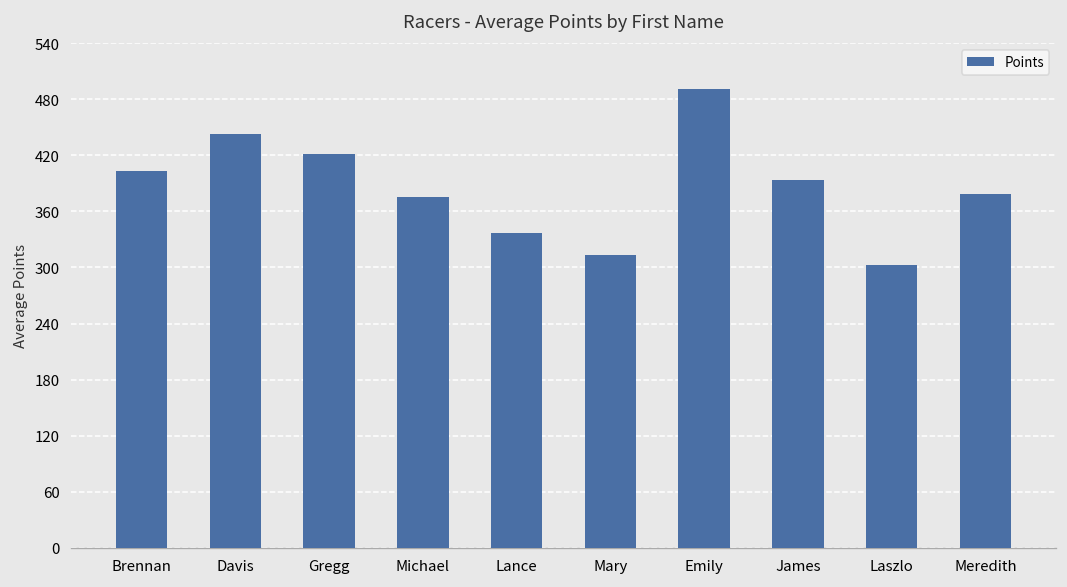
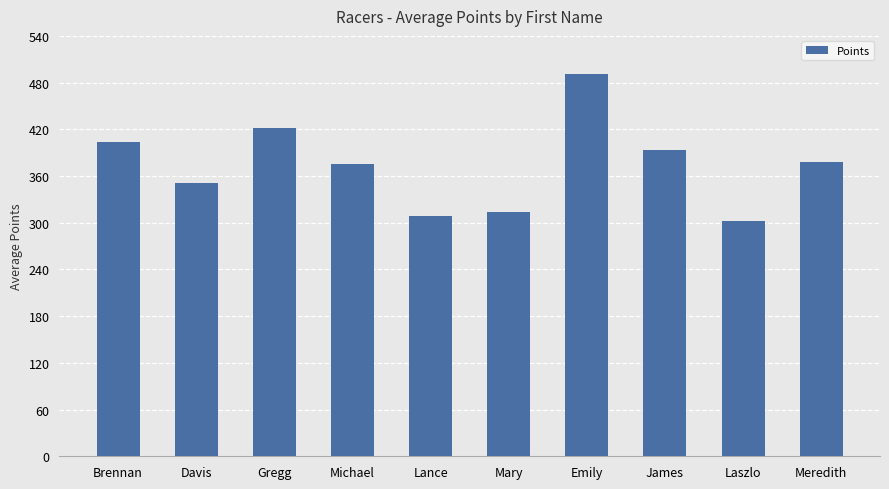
Davis: 440 -> 350
Lance: 340 -> 310
